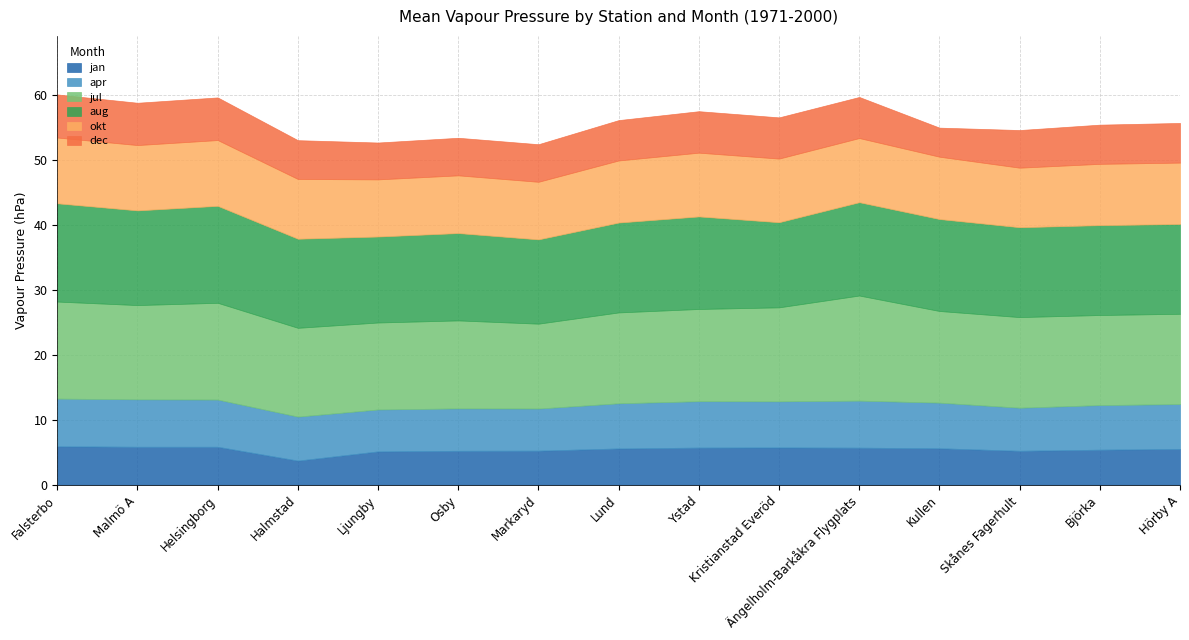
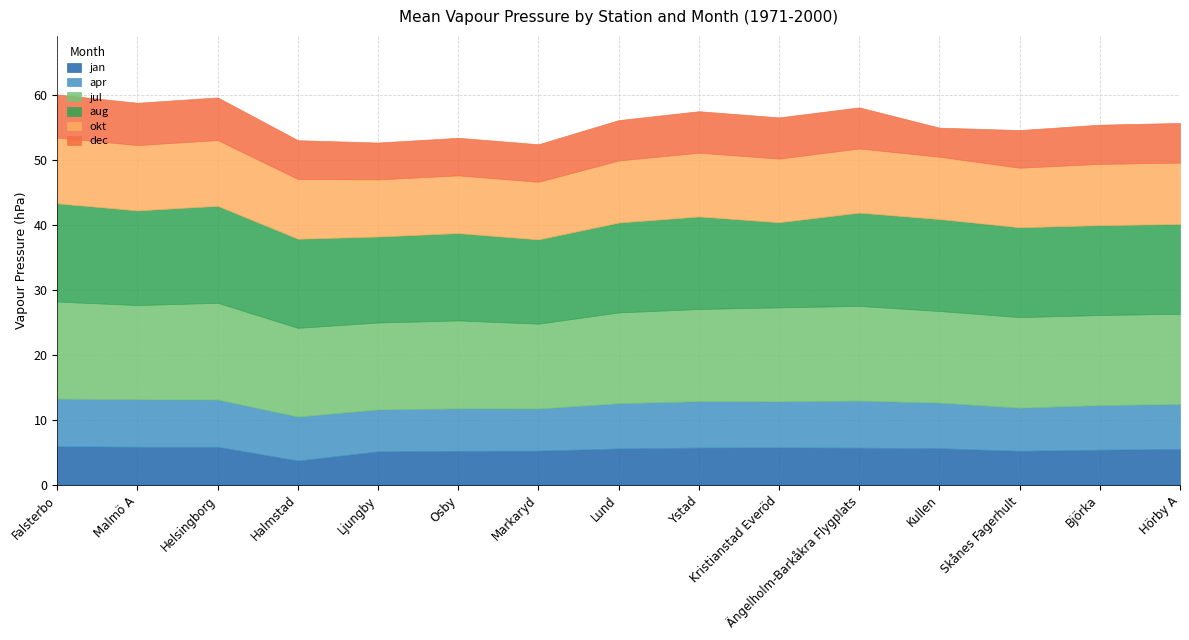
jul, Ängelholm-Barkåkra Flygplats: 16 -> 15
